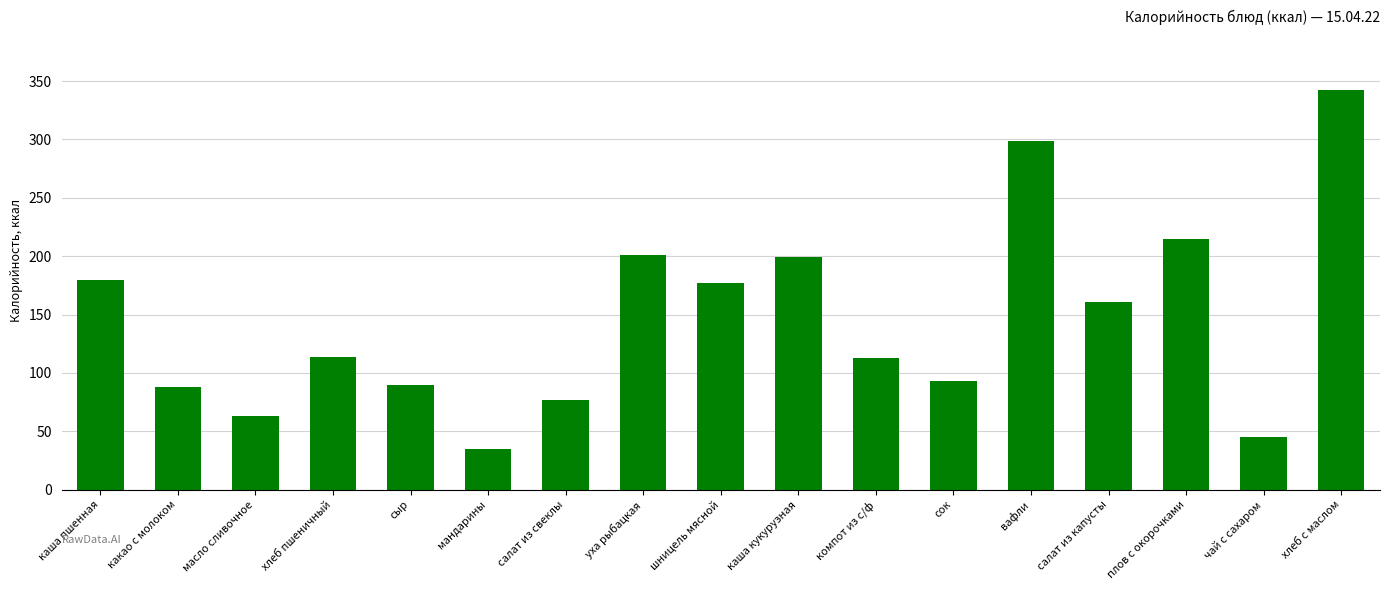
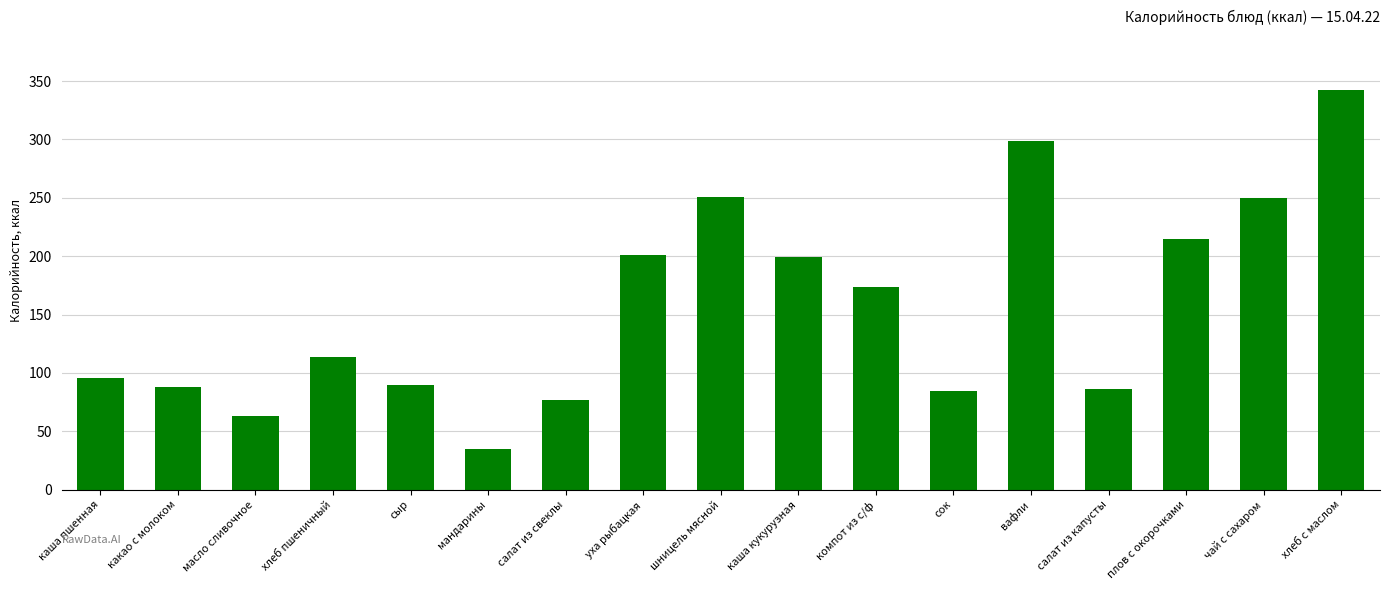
каша пшенная: 180 -> 96
шницель мясной: 177 -> 251
компот из с/ф: 113 -> 174
сок: 93 -> 85
салат из капусты: 161 -> 86
чай с сахаром: 46 -> 250
